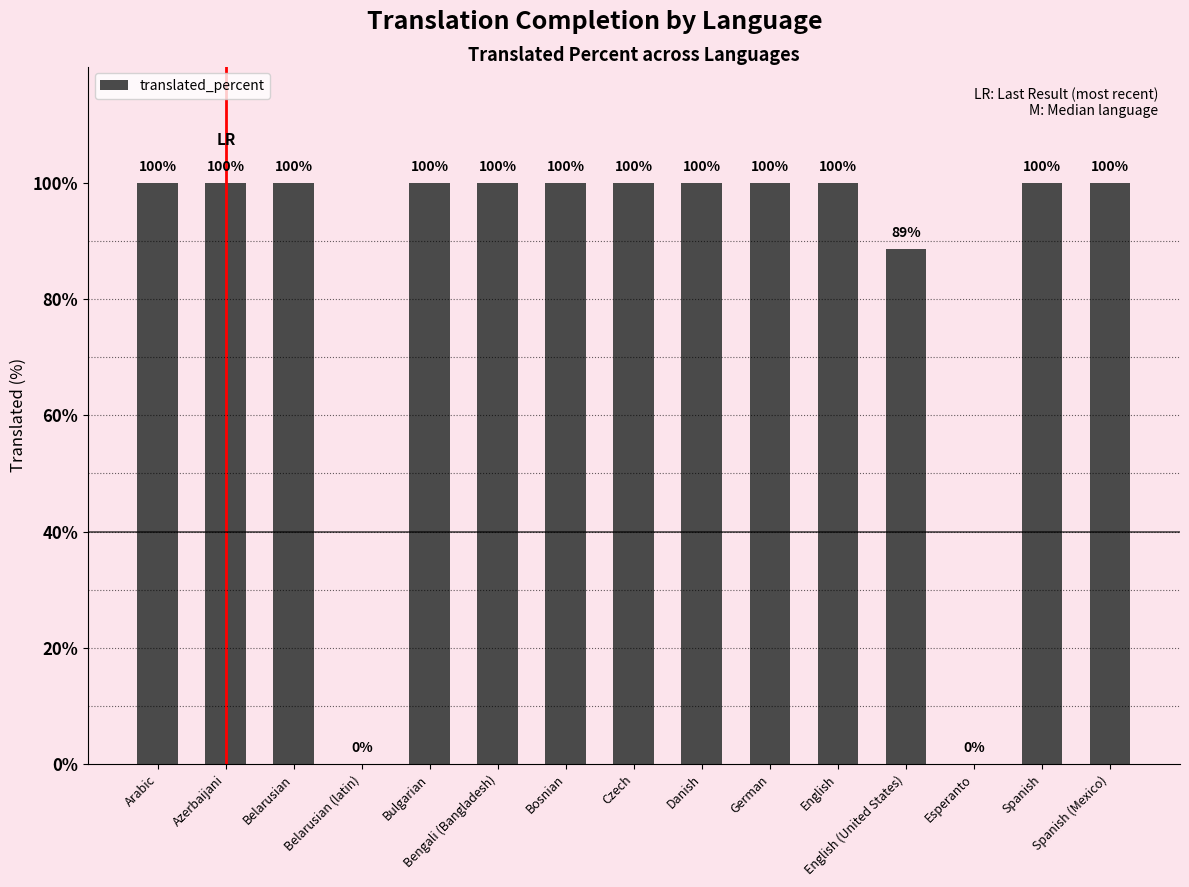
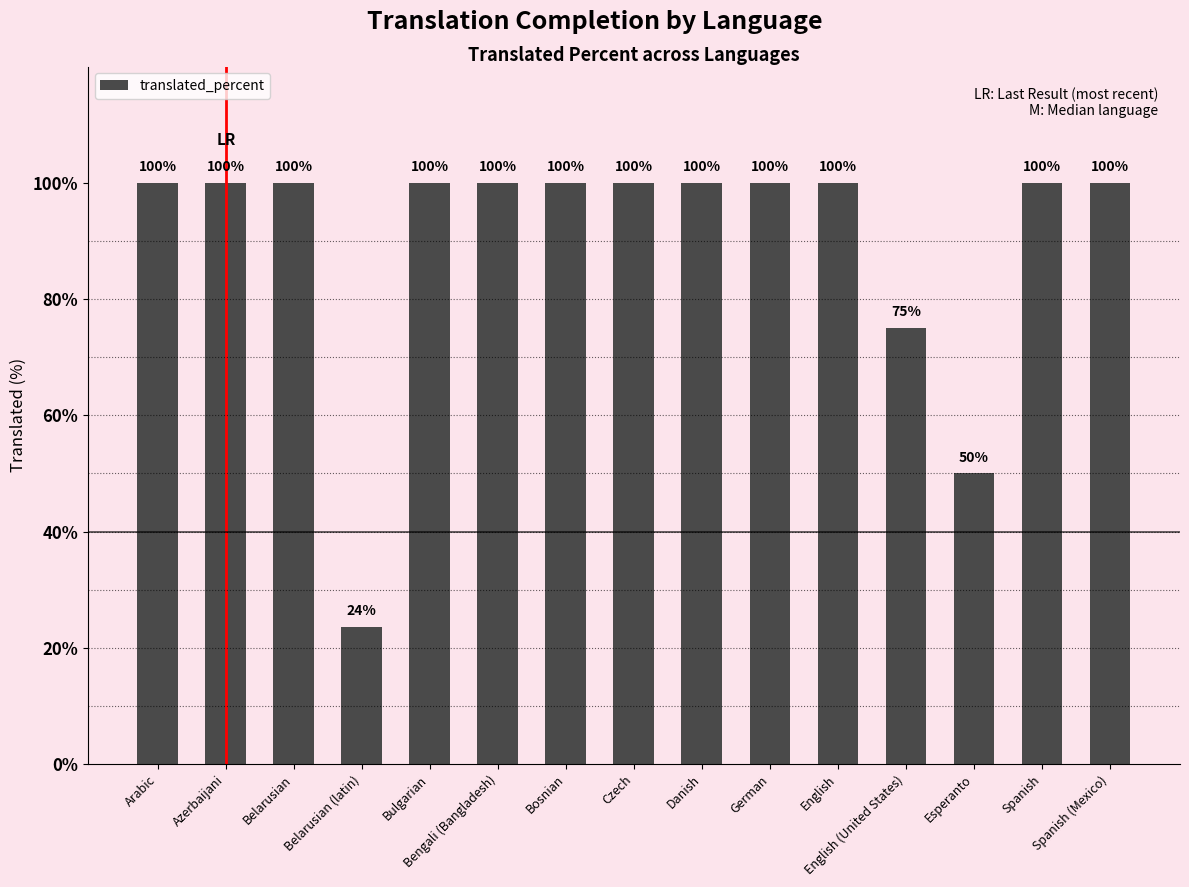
Belarusian (latin): 0% -> 24%
English (United States): 89% -> 75%
Esperanto: 0% -> 50%
